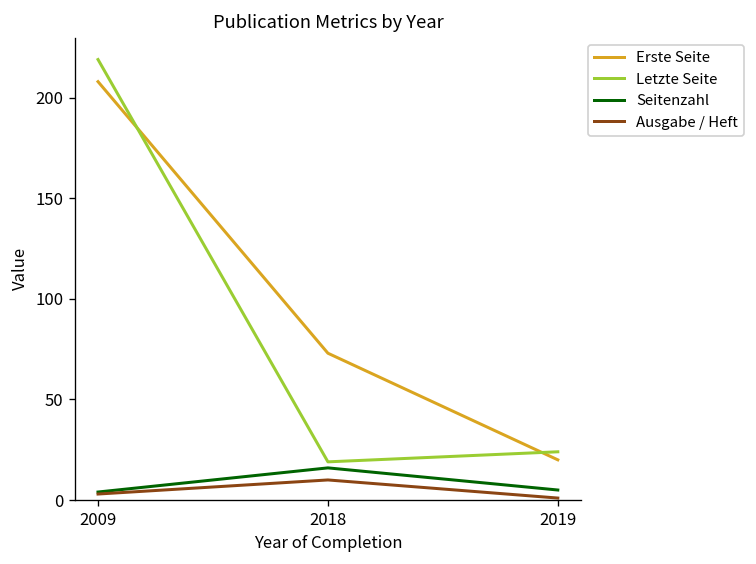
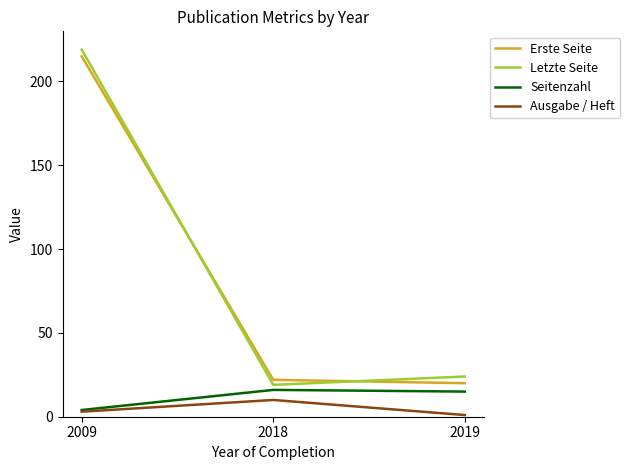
Erste Seite, 2009: 208 -> 215
Erste Seite, 2018: 73 -> 22
Seitenzahl, 2019: 5 -> 15
